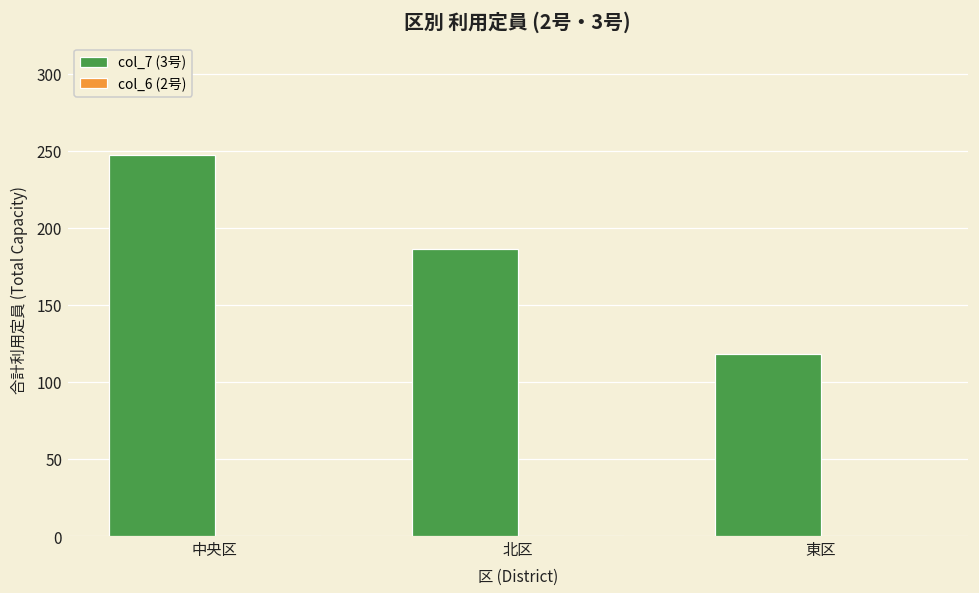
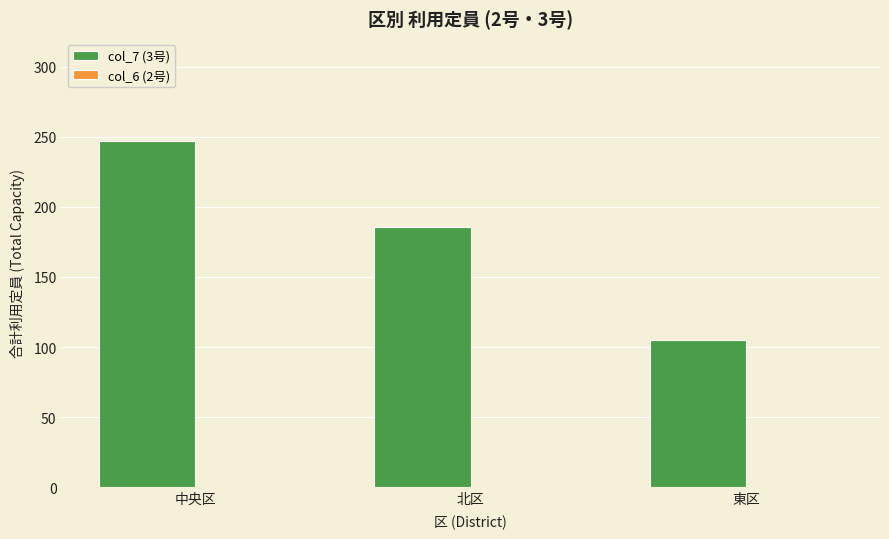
col_7 (3号), 東区: 118 -> 105
